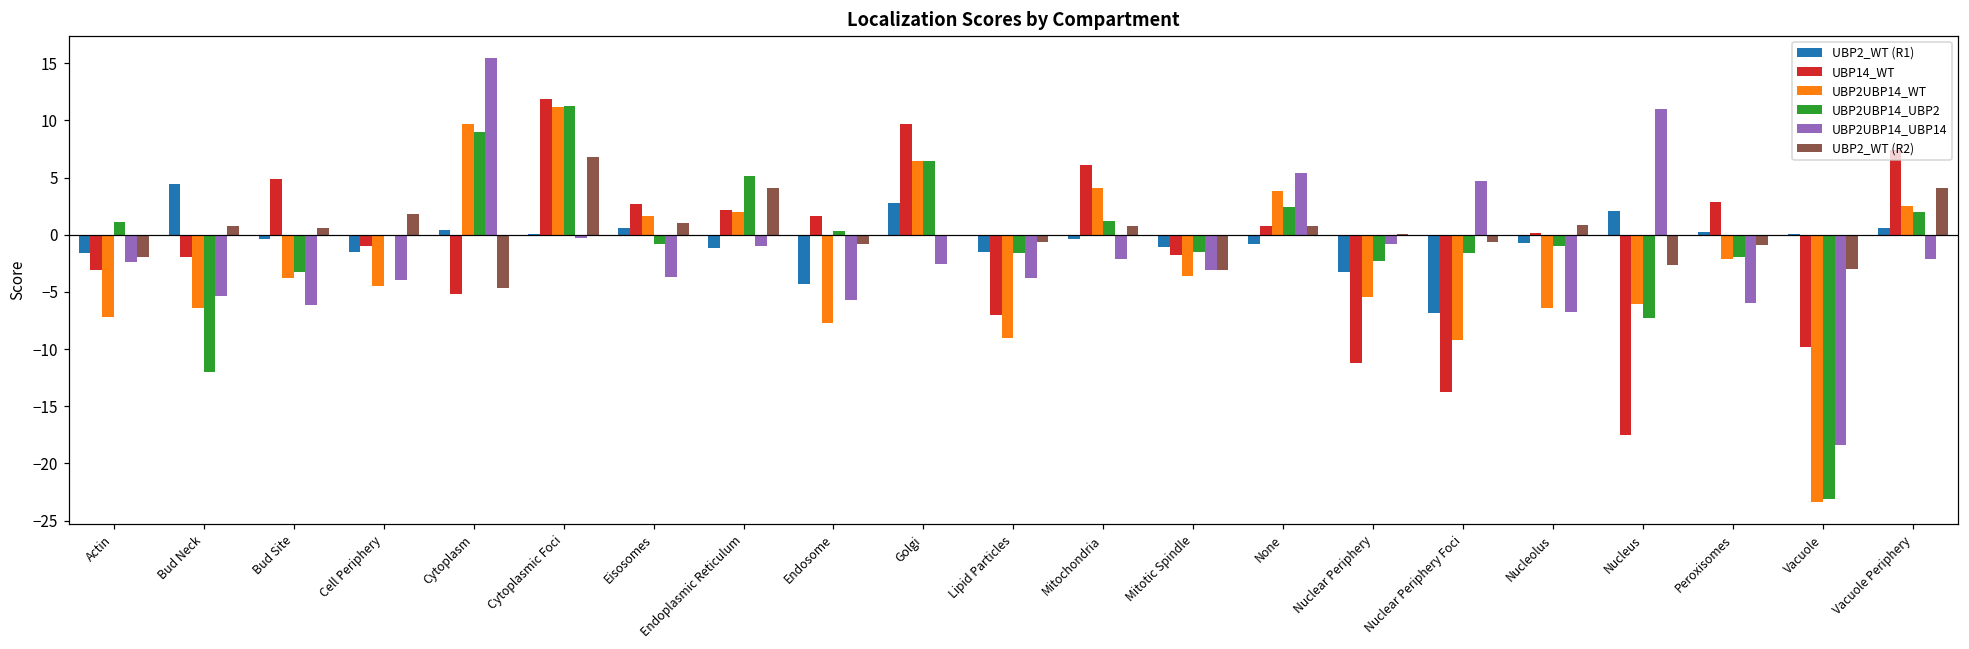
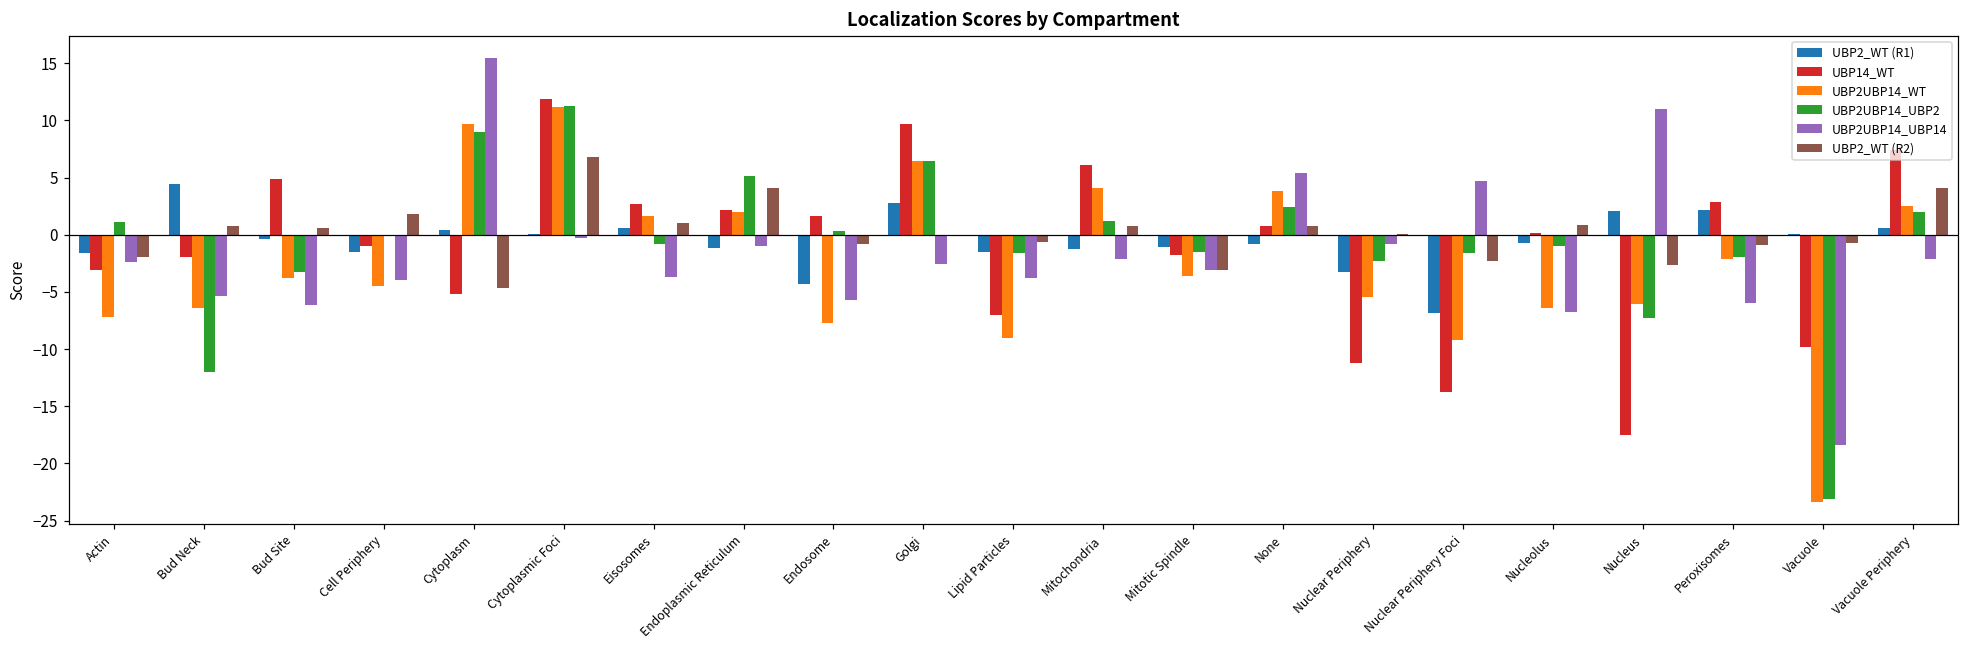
UBP2_WT (R1), Mitochondria: -0.4 -> -1.2
UBP2_WT (R2), Nuclear Periphery Foci: -0.6 -> -2.3
UBP2_WT (R1), Peroxisomes: 0.3 -> 2.2
UBP2_WT (R2), Vacuole: -3.0 -> -0.8
